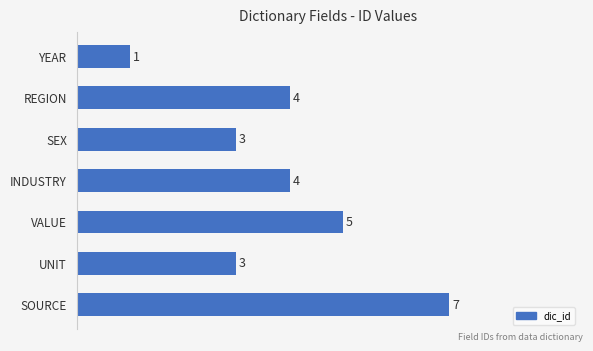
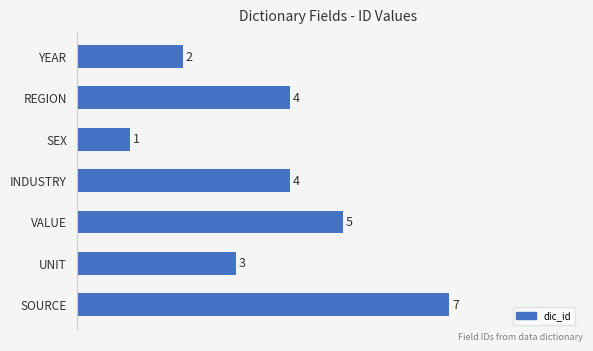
YEAR: 1 -> 2
SEX: 3 -> 1
